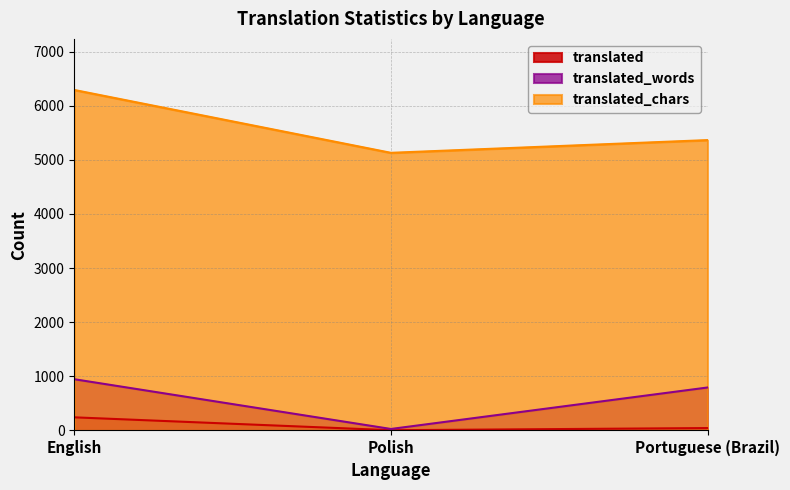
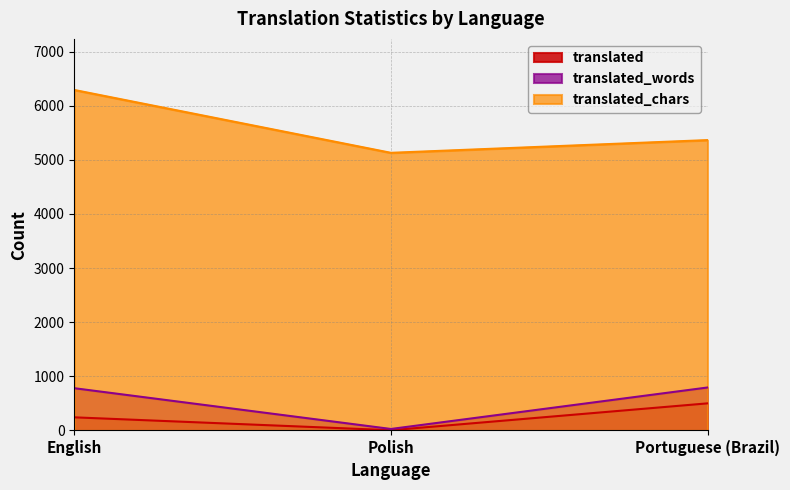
translated_words, English: 900 -> 800
translated, Portuguese (Brazil): 0 -> 500
